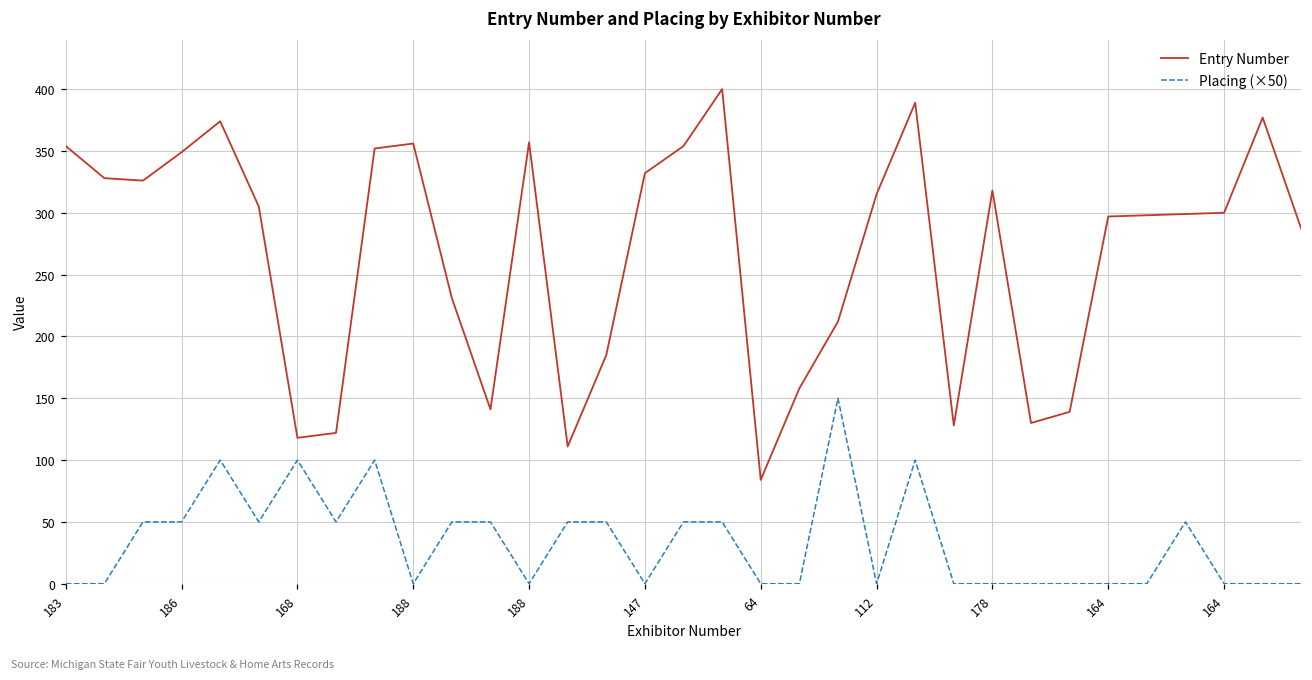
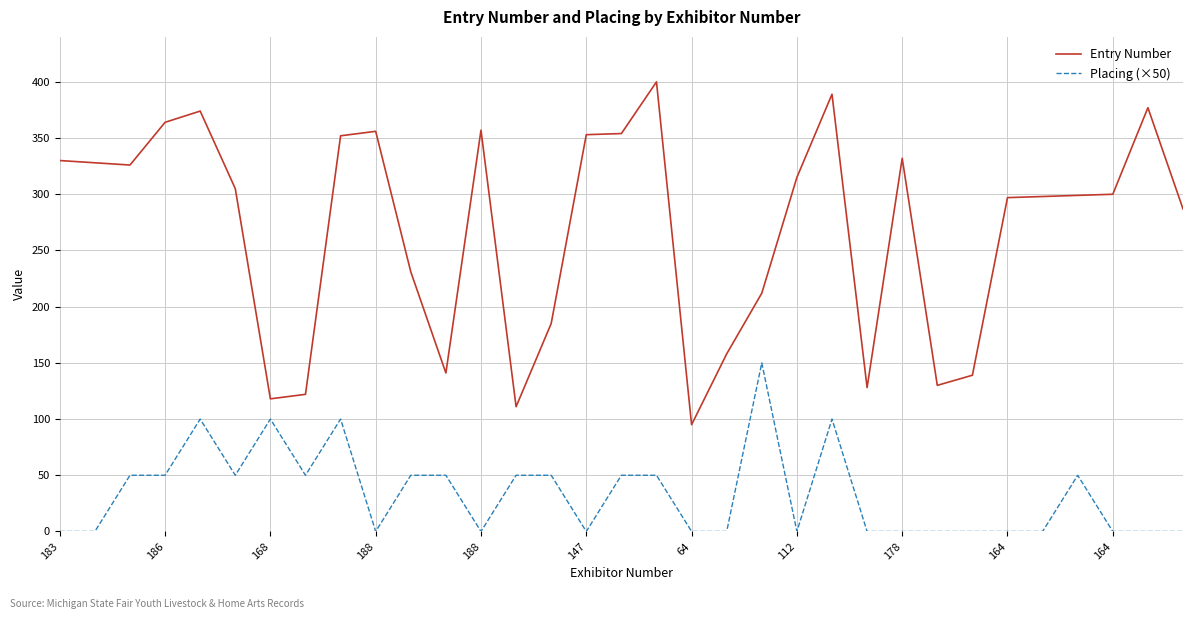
Entry Number, 183: 354 -> 330
Entry Number, 186: 349 -> 364
Entry Number, 147: 332 -> 353
Entry Number, 64: 84 -> 95
Entry Number, 178: 318 -> 332
